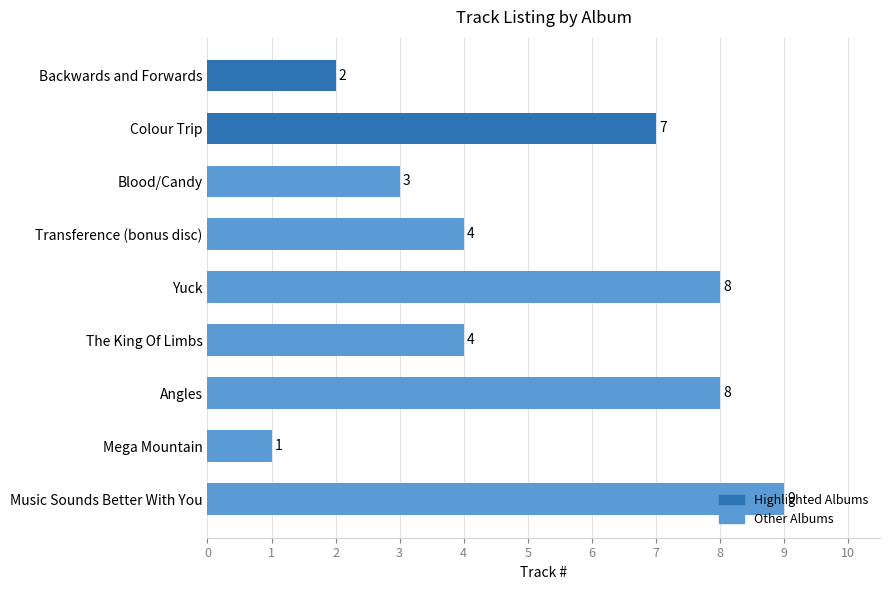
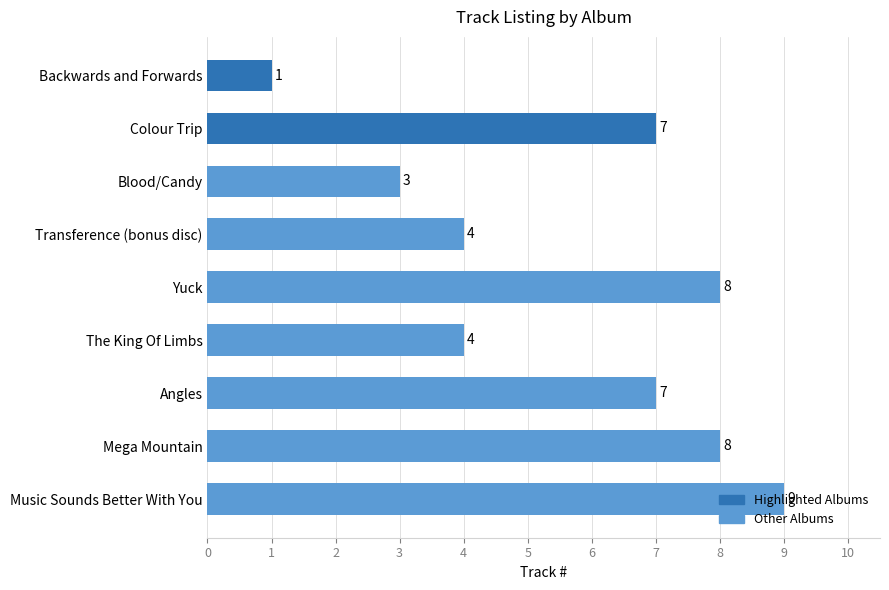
Backwards and Forwards: 2 -> 1
Angles: 8 -> 7
Mega Mountain: 1 -> 8
